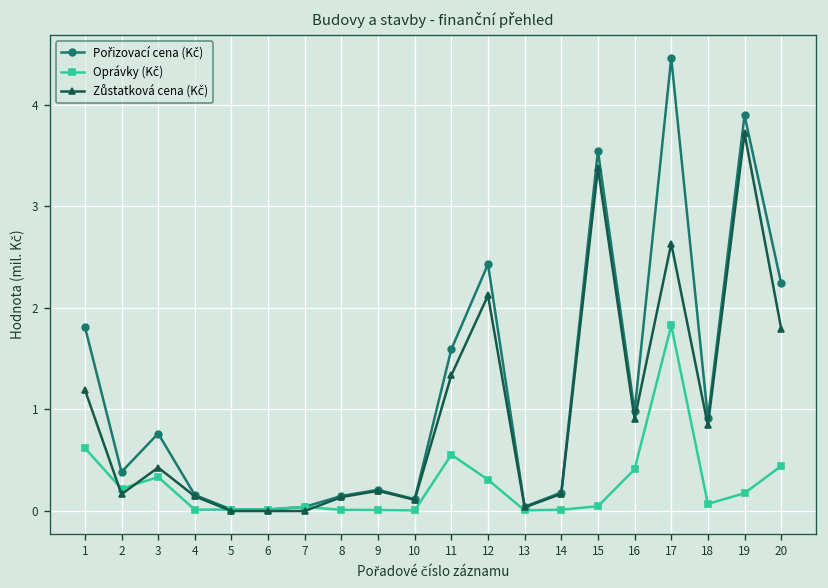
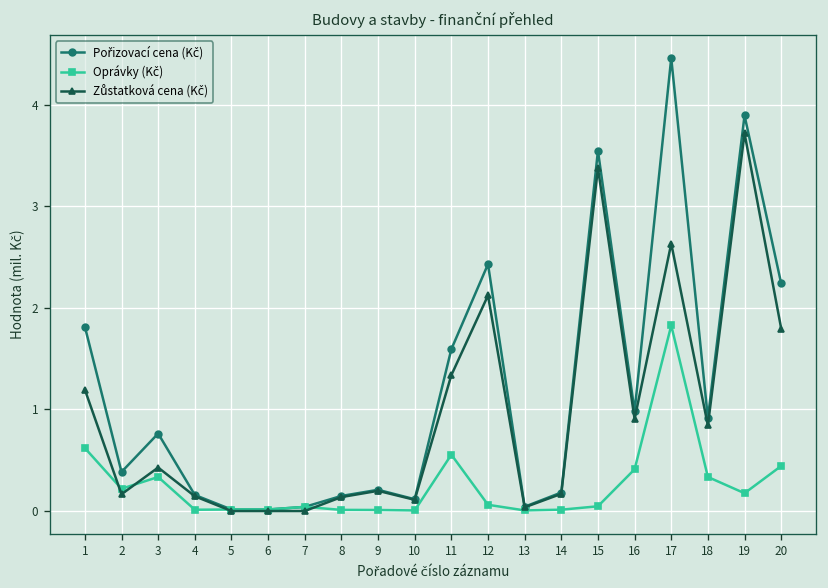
Oprávky (Kč), 12: 0.3 -> 0.1
Oprávky (Kč), 18: 0.1 -> 0.3
